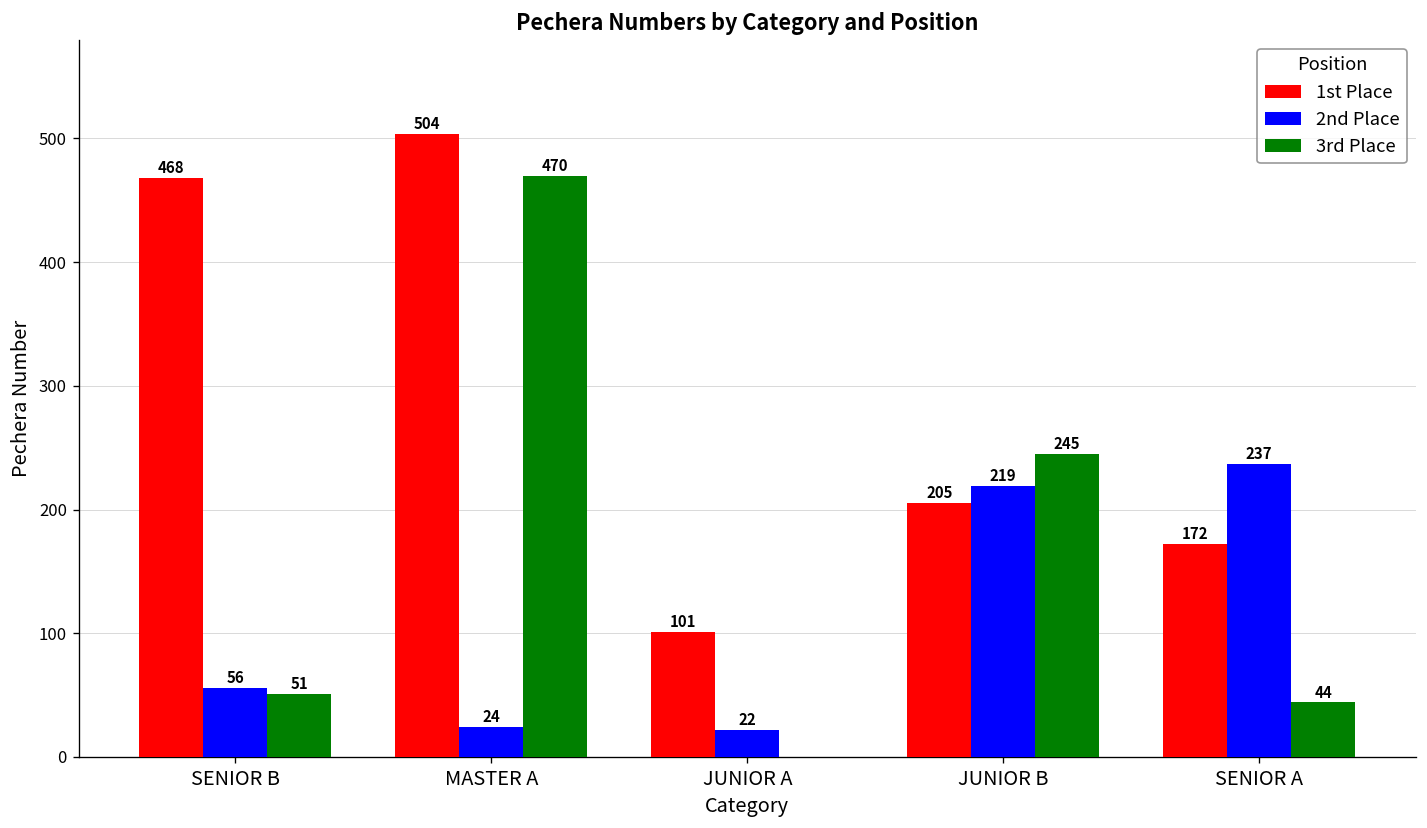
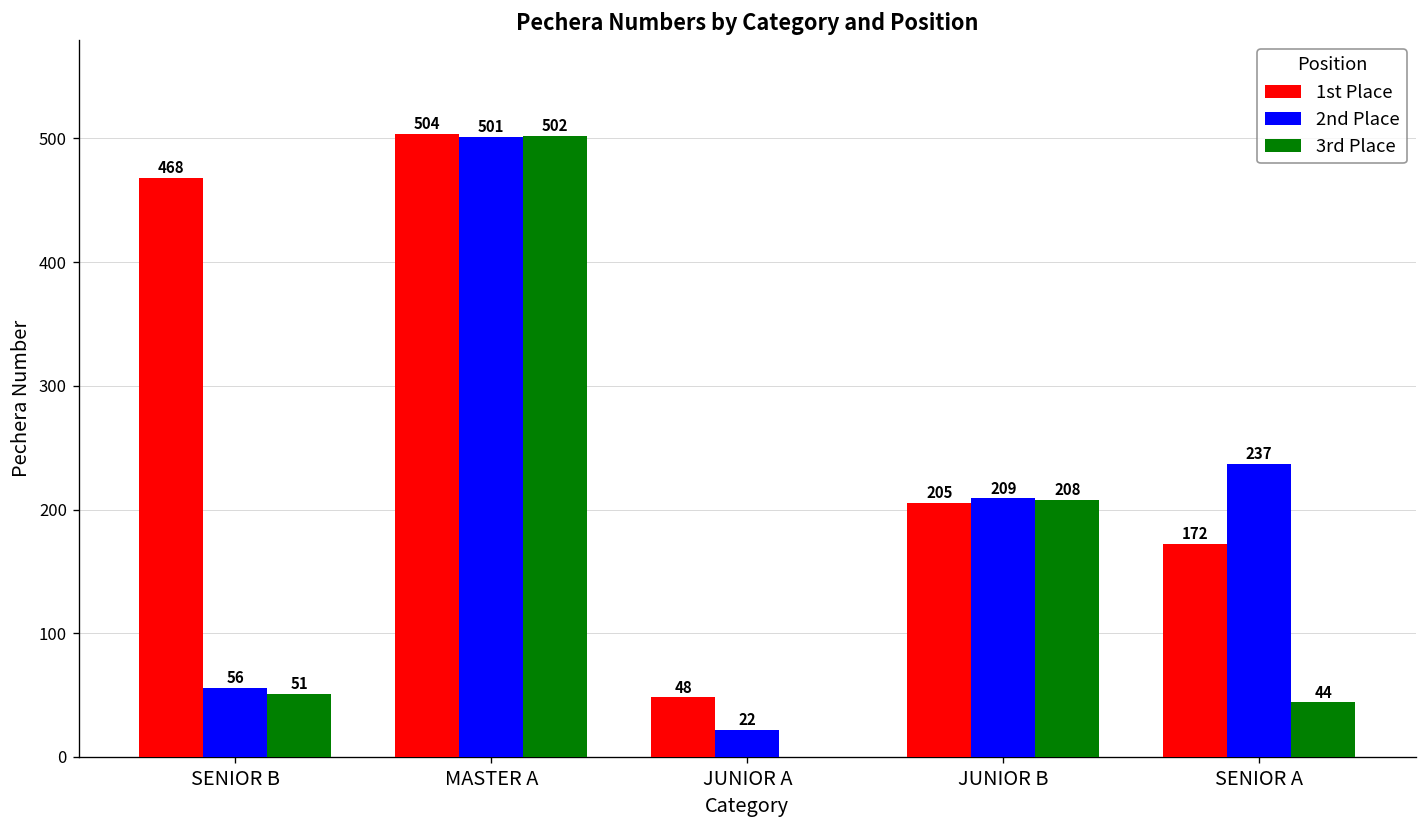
2nd Place, MASTER A: 24 -> 501
3rd Place, MASTER A: 470 -> 502
1st Place, JUNIOR A: 101 -> 48
2nd Place, JUNIOR B: 219 -> 209
3rd Place, JUNIOR B: 245 -> 208
